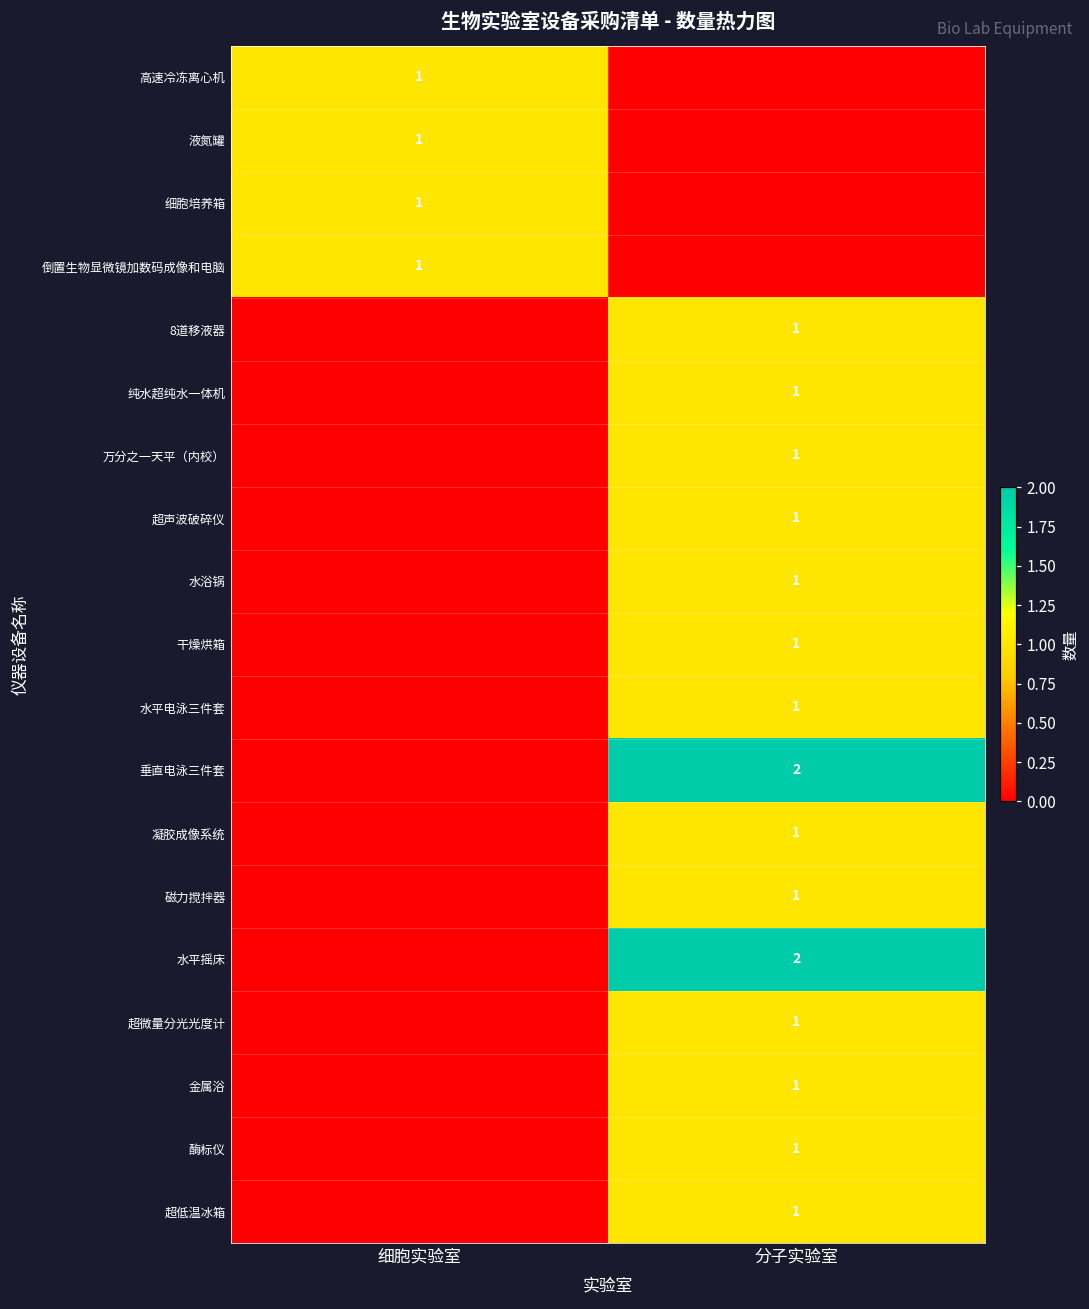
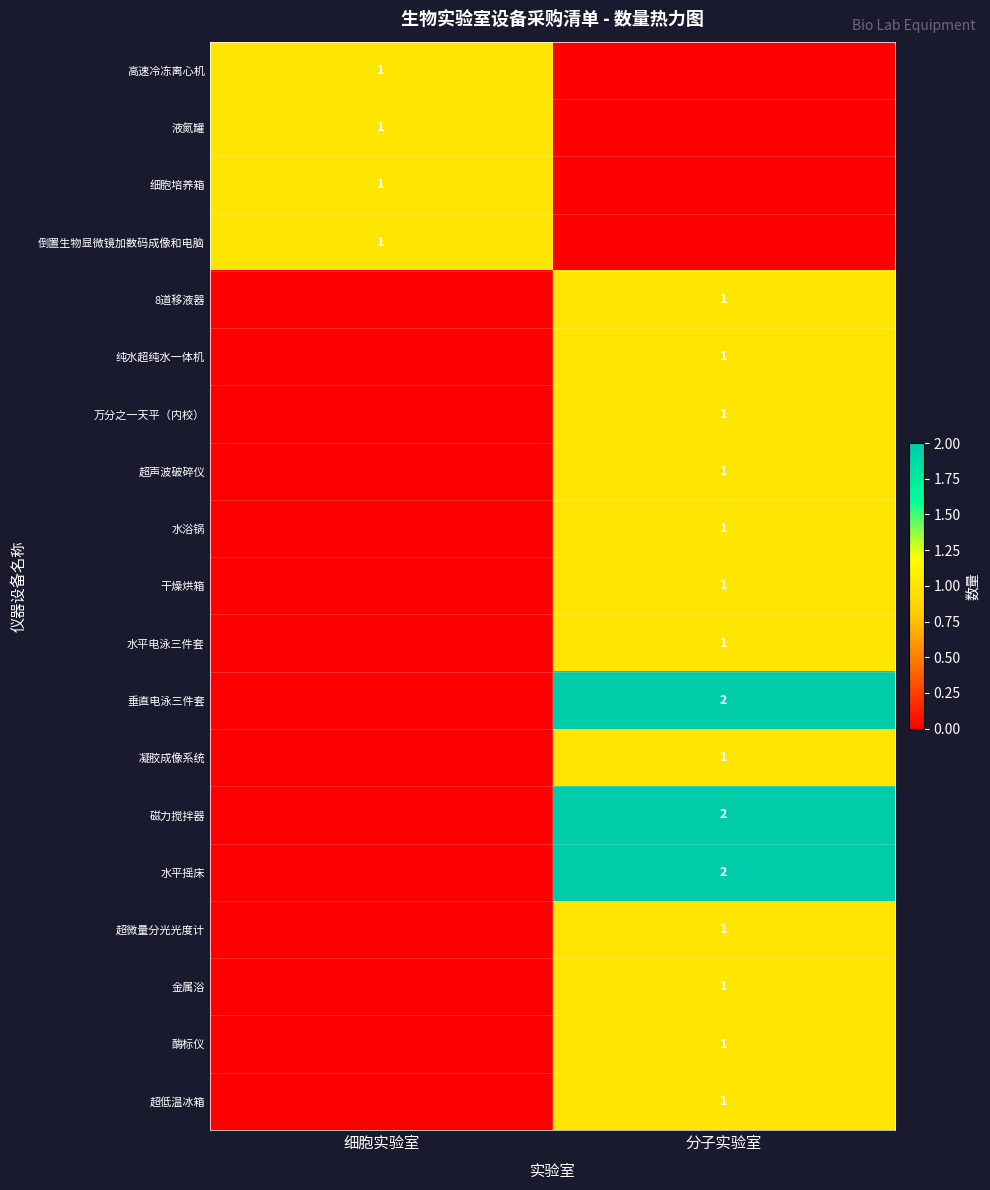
磁力搅拌器, 分子实验室: 1 -> 2
